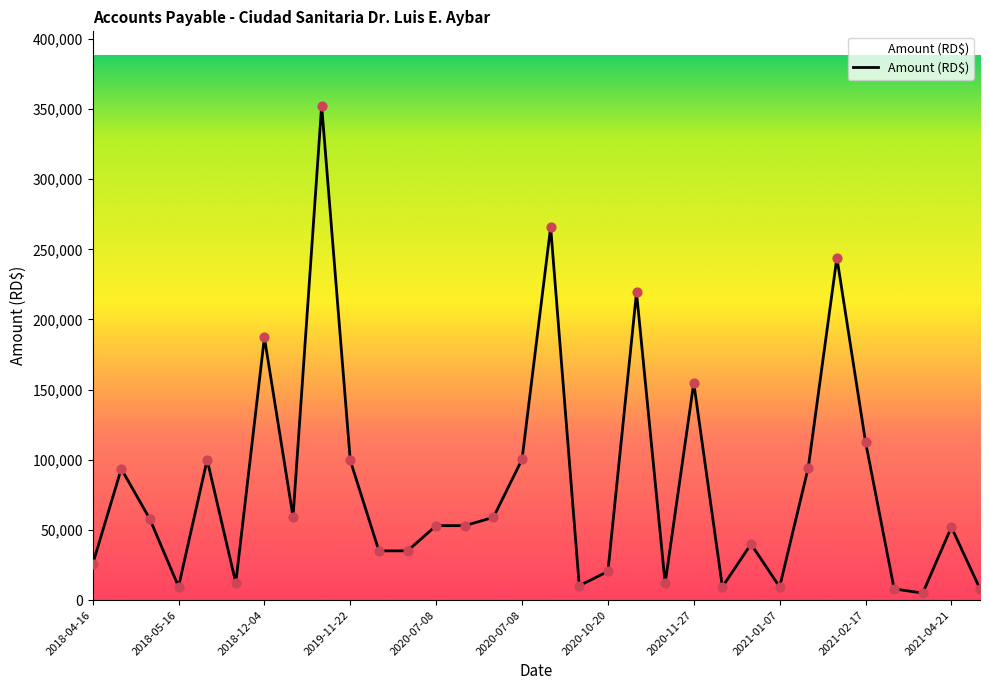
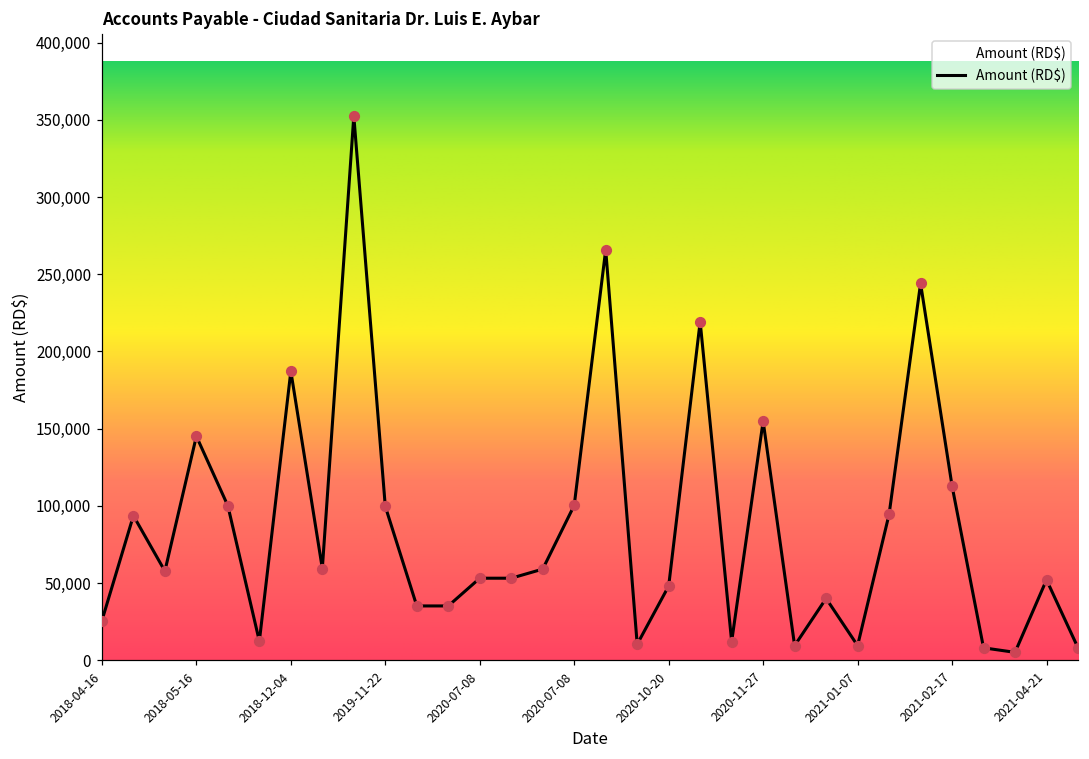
2018-05-16: 10,000 -> 145,000
2020-10-20: 20,000 -> 48,000
